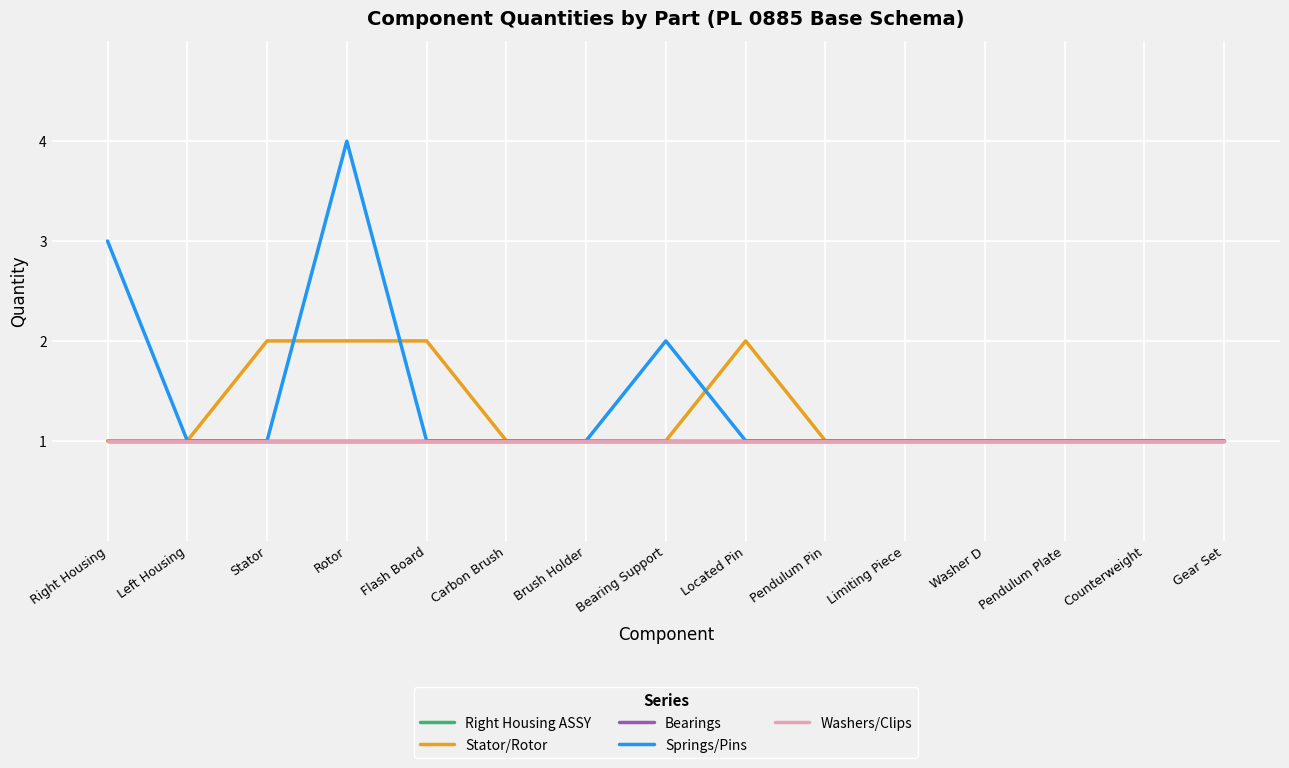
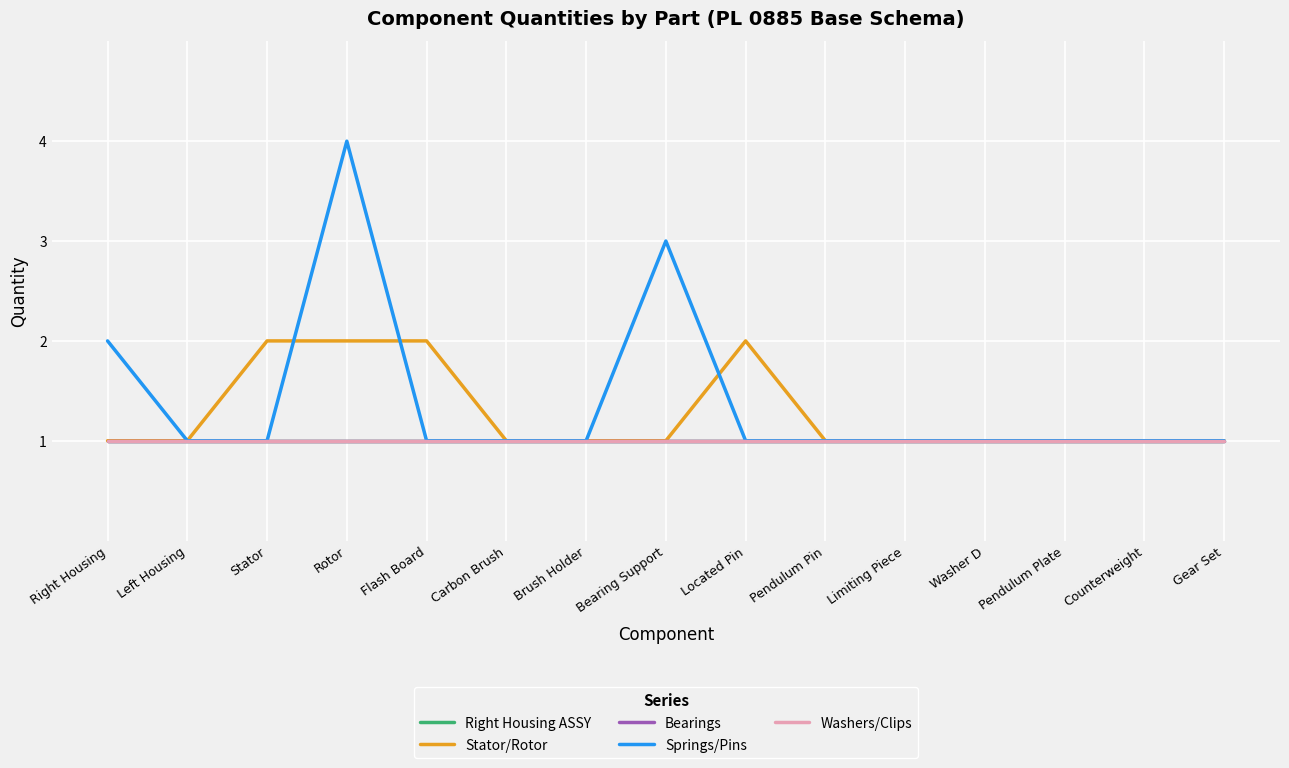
Springs/Pins, Right Housing: 3 -> 2
Springs/Pins, Bearing Support: 2 -> 3
